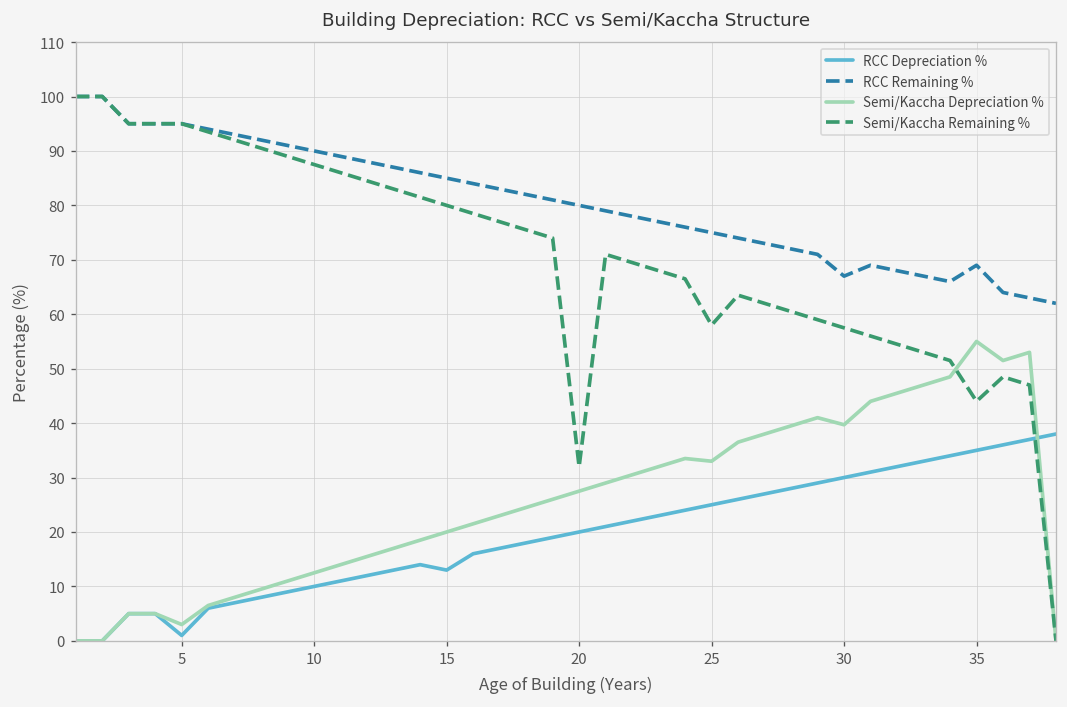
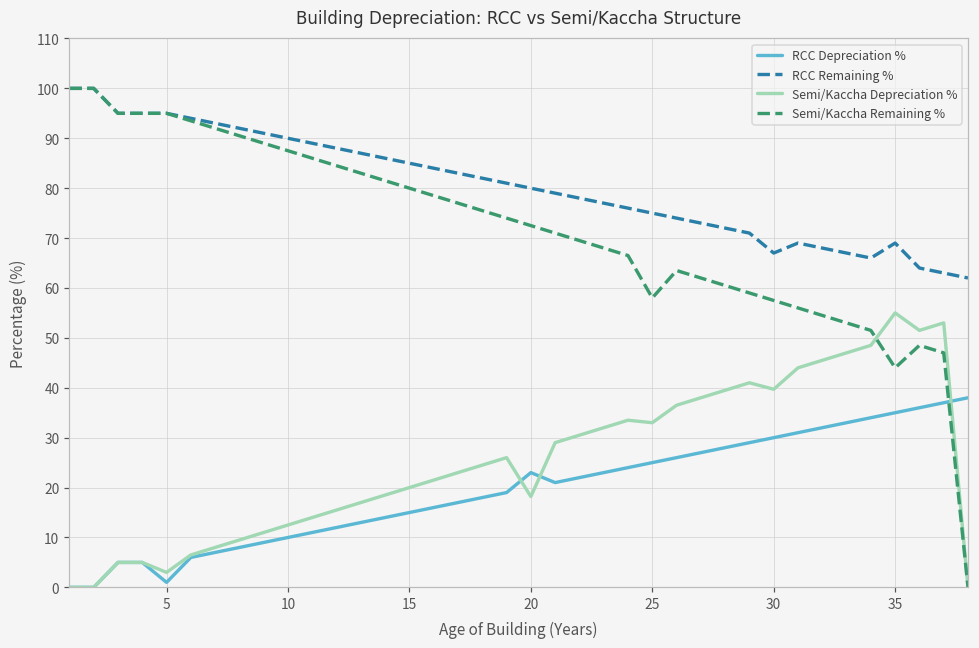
RCC Depreciation %, 15: 13 -> 15
RCC Depreciation %, 20: 20 -> 23
Semi/Kaccha Depreciation %, 20: 28 -> 18
Semi/Kaccha Remaining %, 20: 32 -> 73
